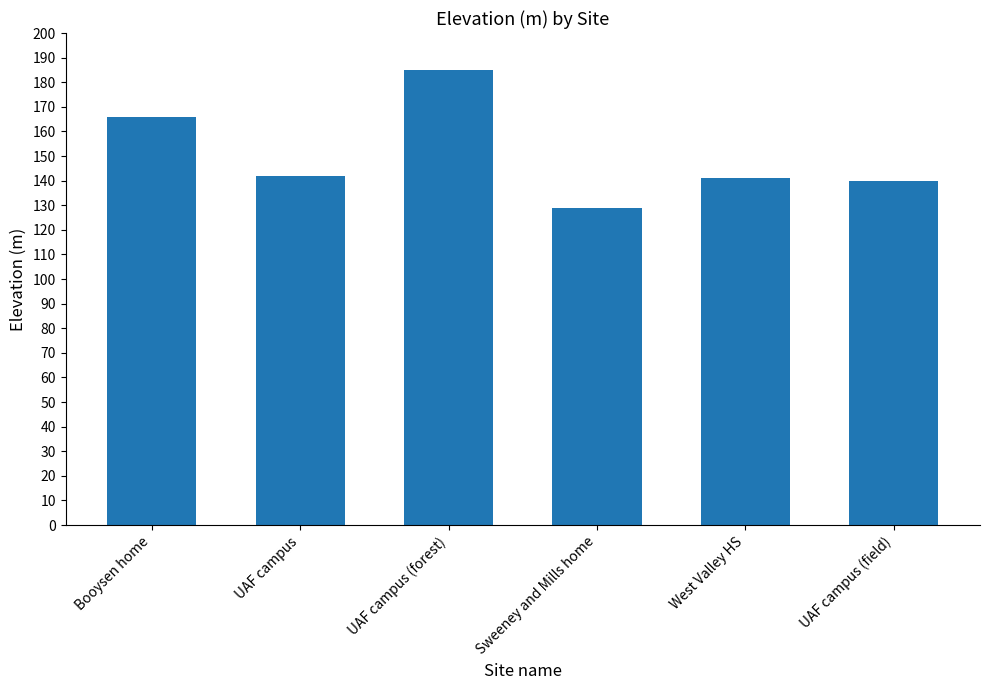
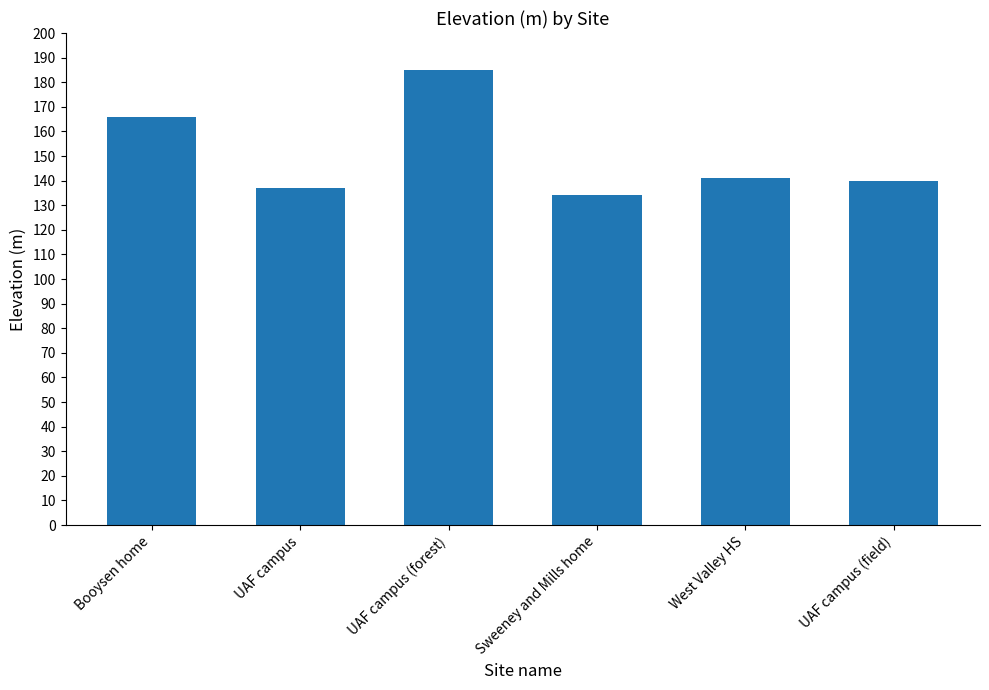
UAF campus: 142 -> 137
Sweeney and Mills home: 129 -> 134
